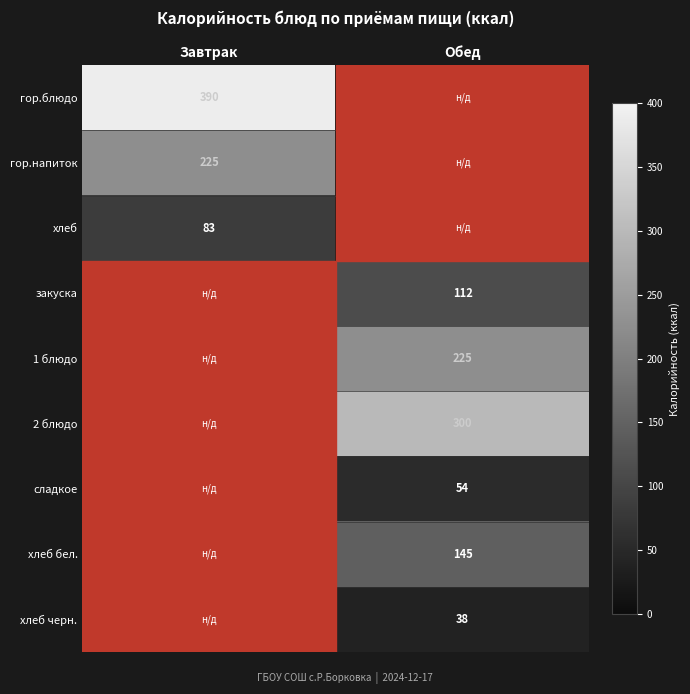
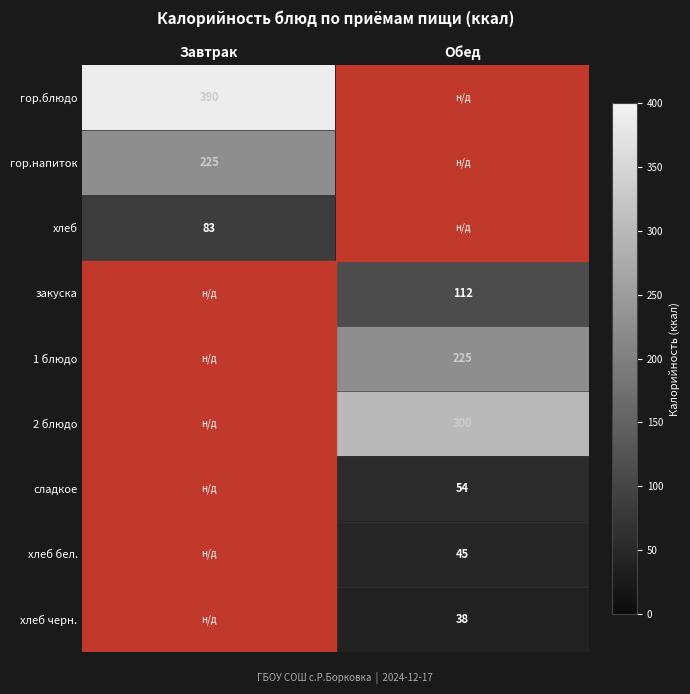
хлеб бел., Обед: 145 -> 45
